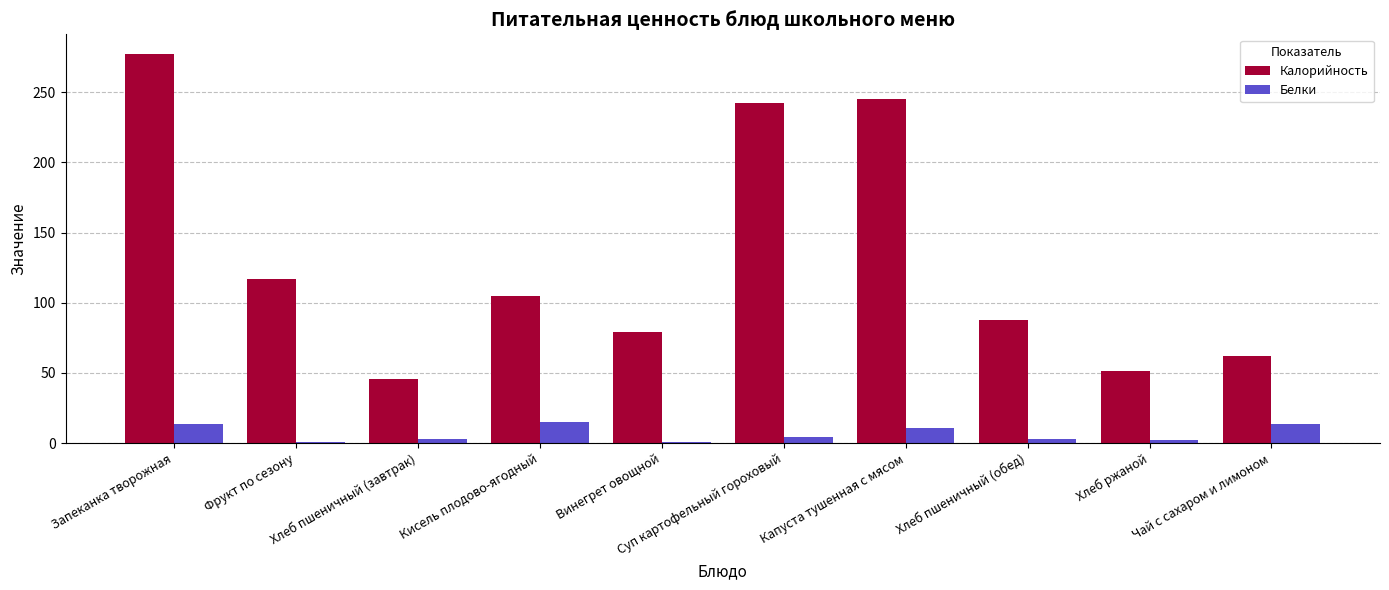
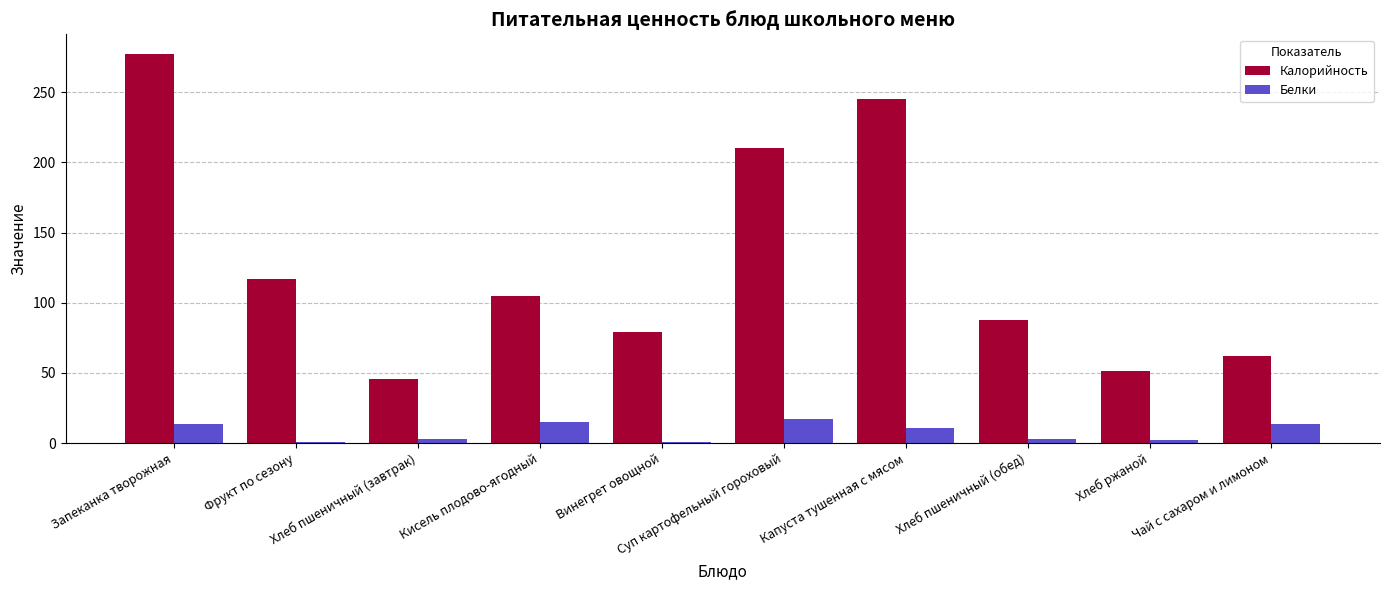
Калорийность, Суп картофельный гороховый: 242 -> 210
Белки, Суп картофельный гороховый: 5 -> 17
